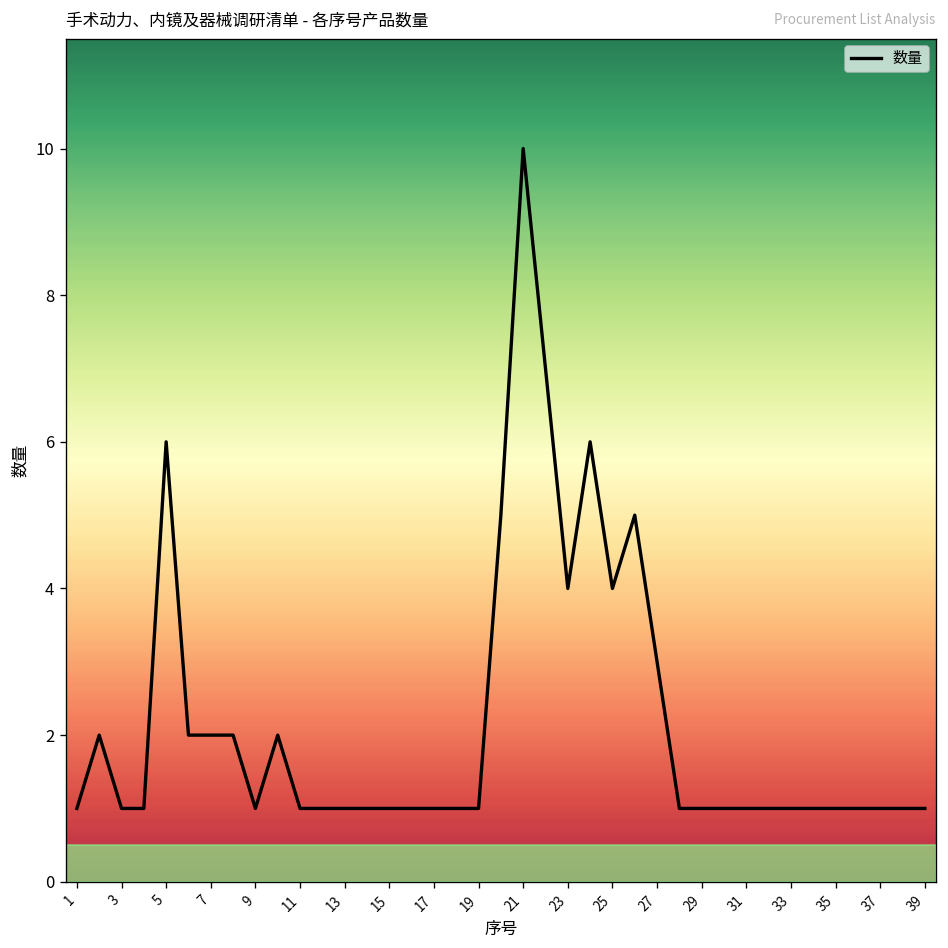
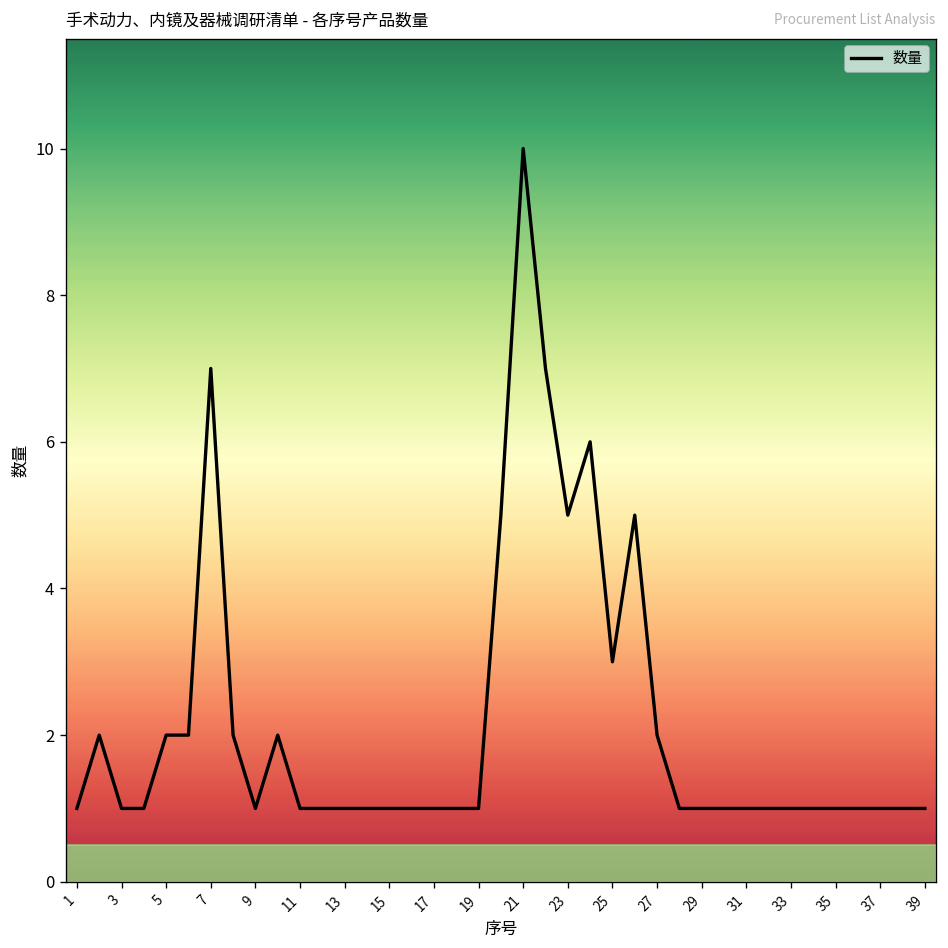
5: 6 -> 2
7: 2 -> 7
23: 4 -> 5
25: 4 -> 3
27: 3 -> 2
